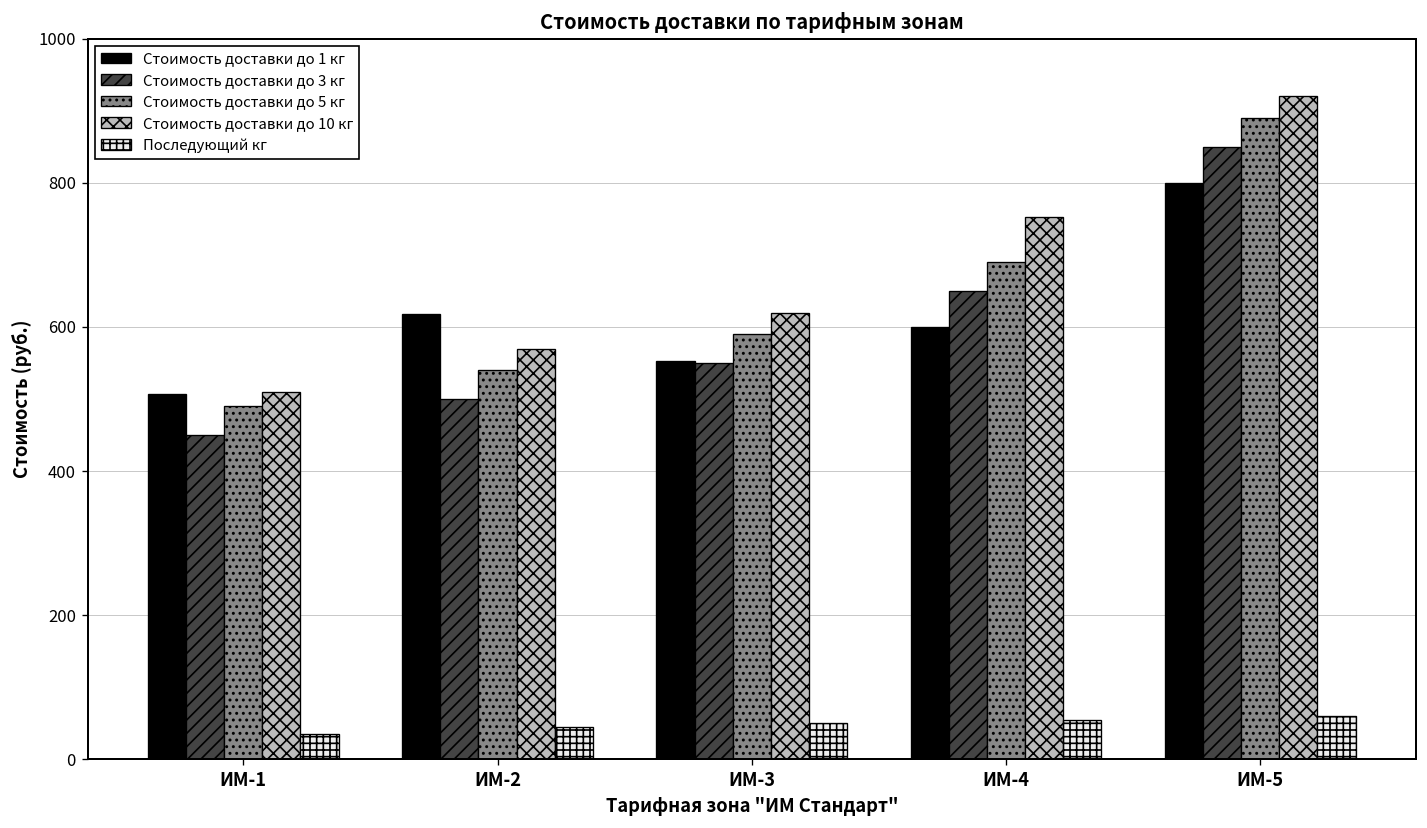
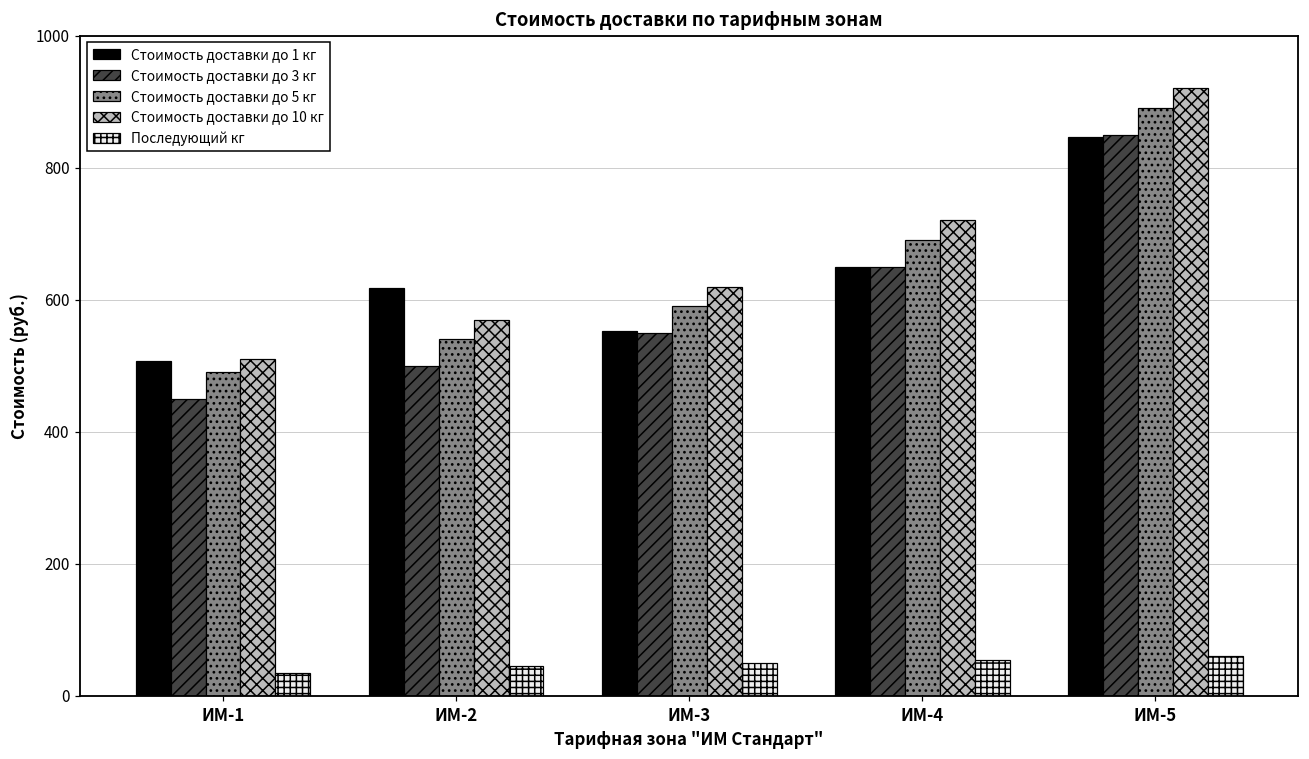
Стоимость доставки до 1 кг, ИМ-4: 600 -> 650
Стоимость доставки до 10 кг, ИМ-4: 750 -> 720
Стоимость доставки до 1 кг, ИМ-5: 800 -> 850
